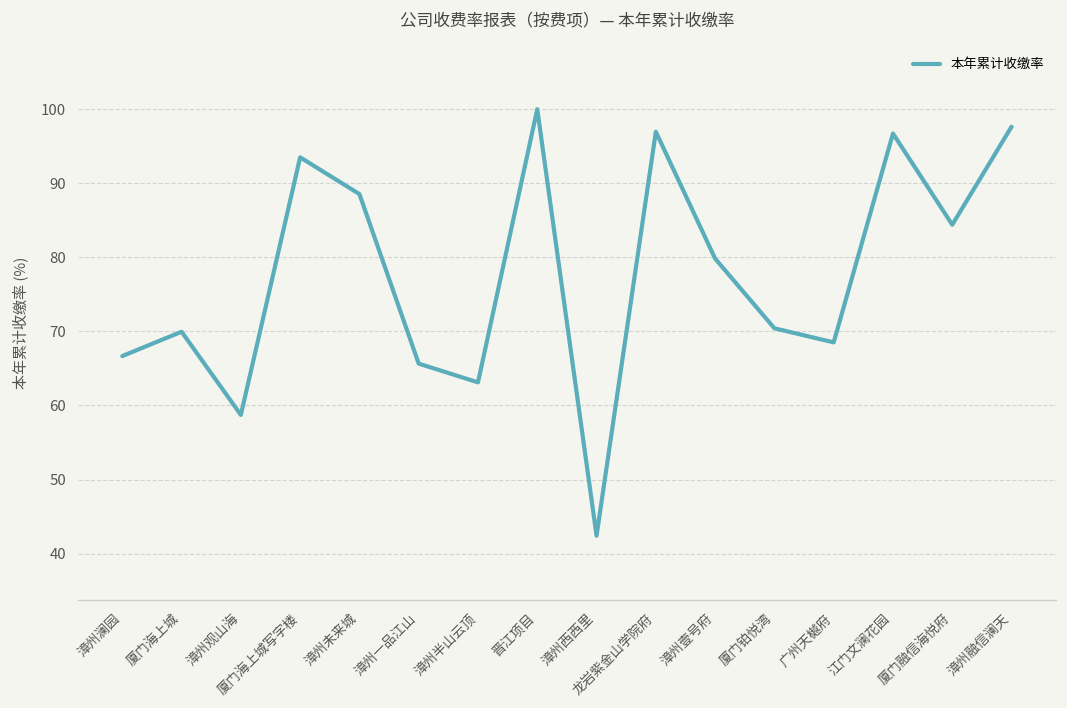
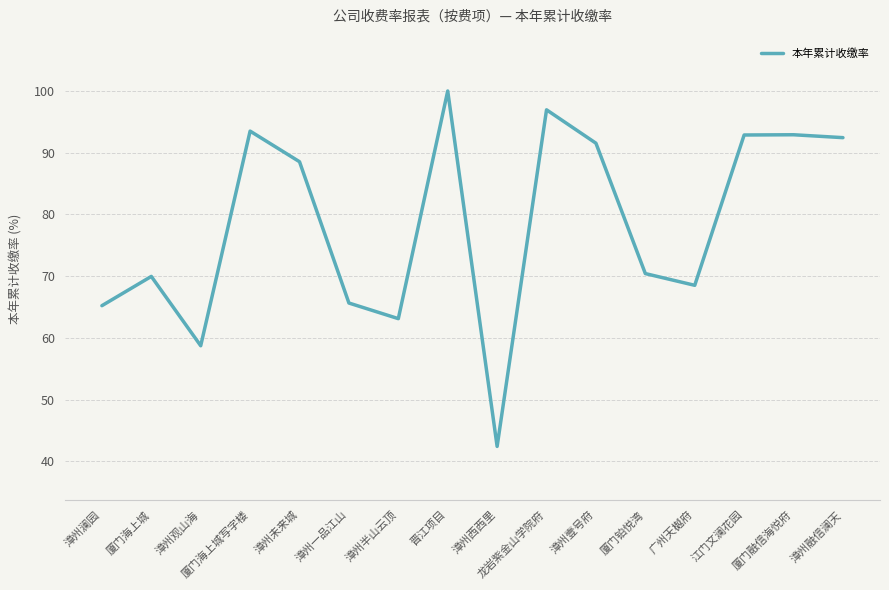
漳州澜园: 67 -> 65
漳州壹号府: 80 -> 92
江门文澜花园: 97 -> 93
厦门融信海悦府: 84 -> 93
漳州融信澜天: 98 -> 92
